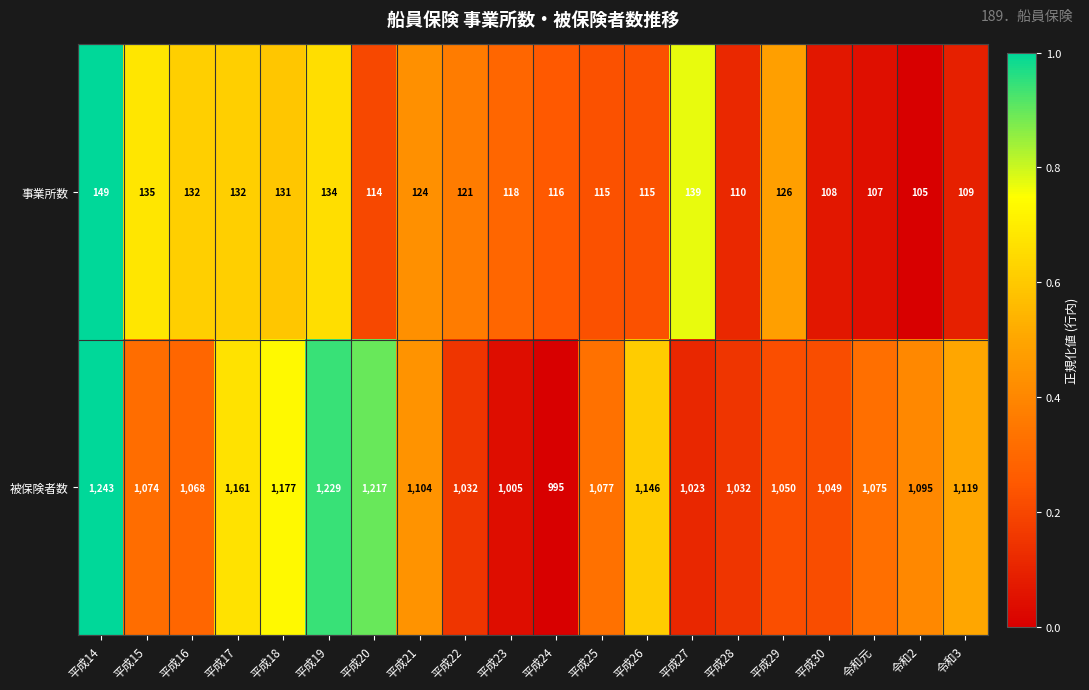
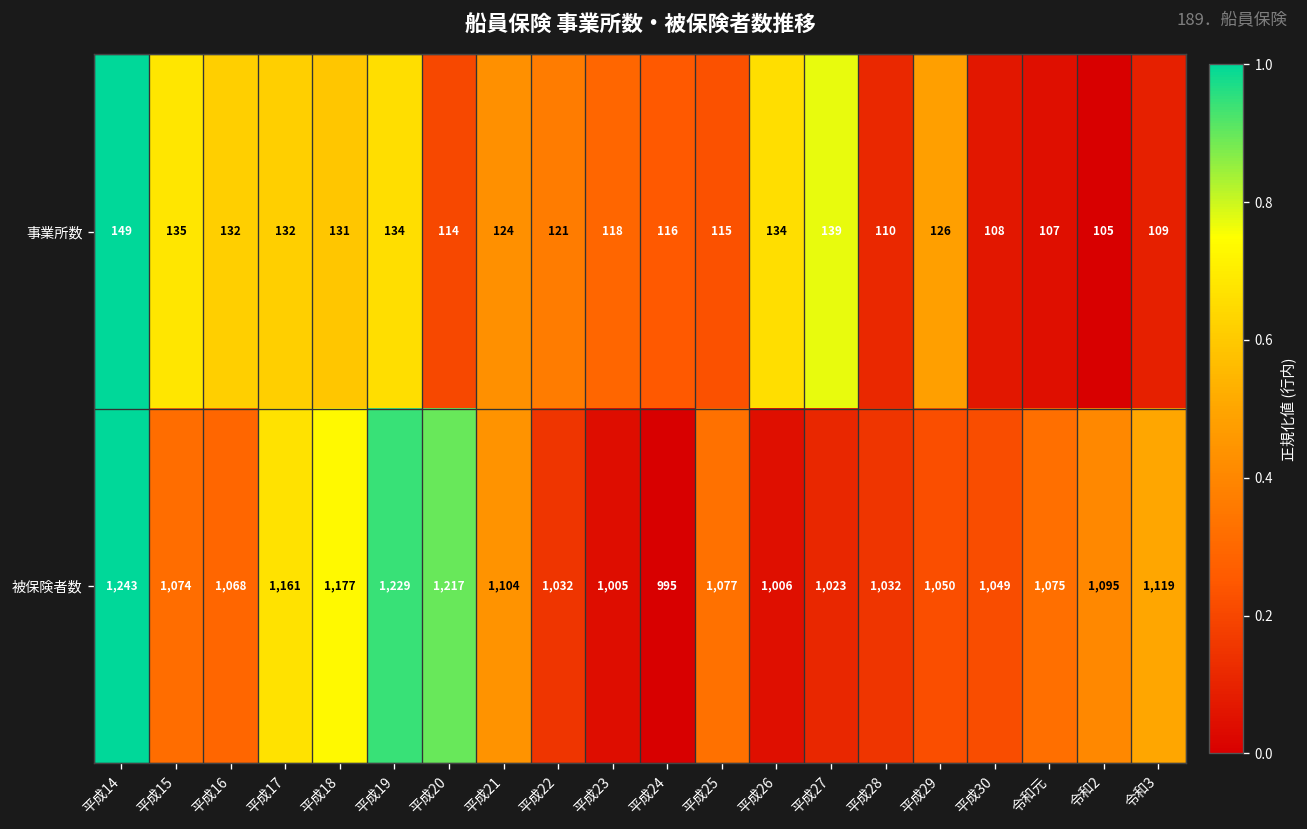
事業所数, 平成26: 115 -> 134
被保険者数, 平成26: 1,146 -> 1,006
